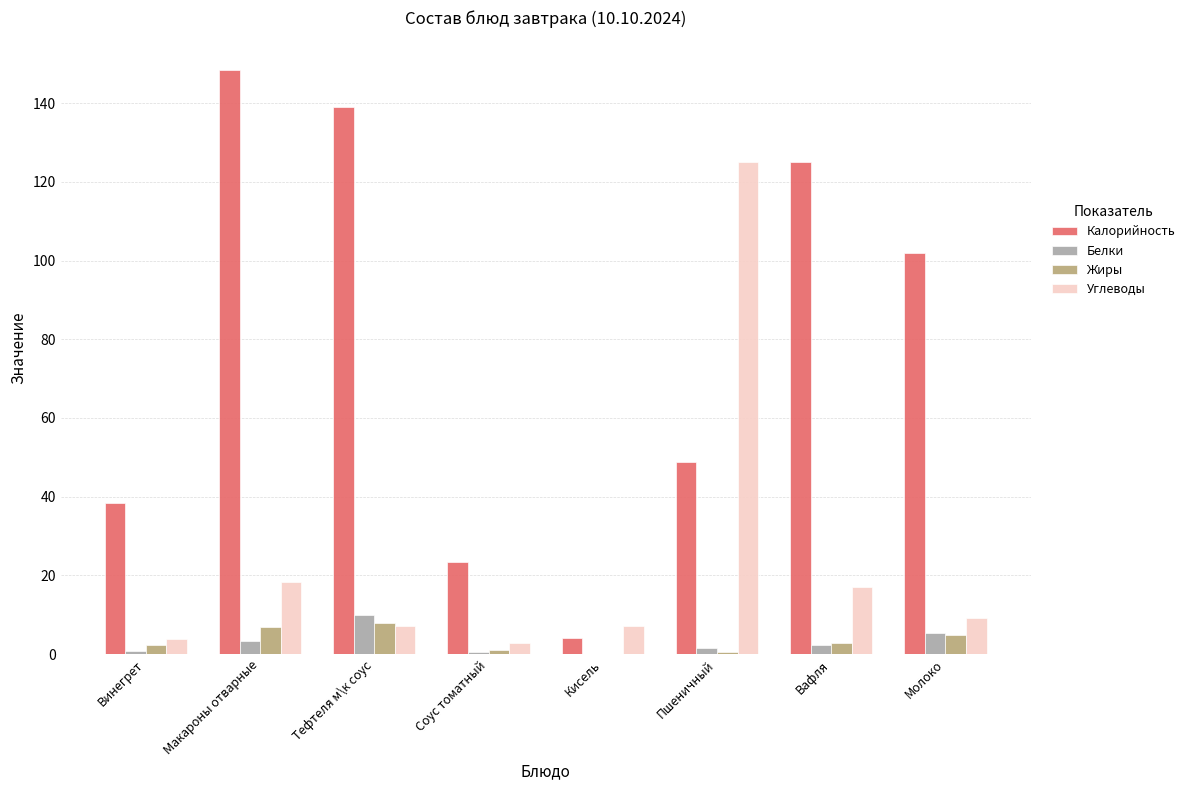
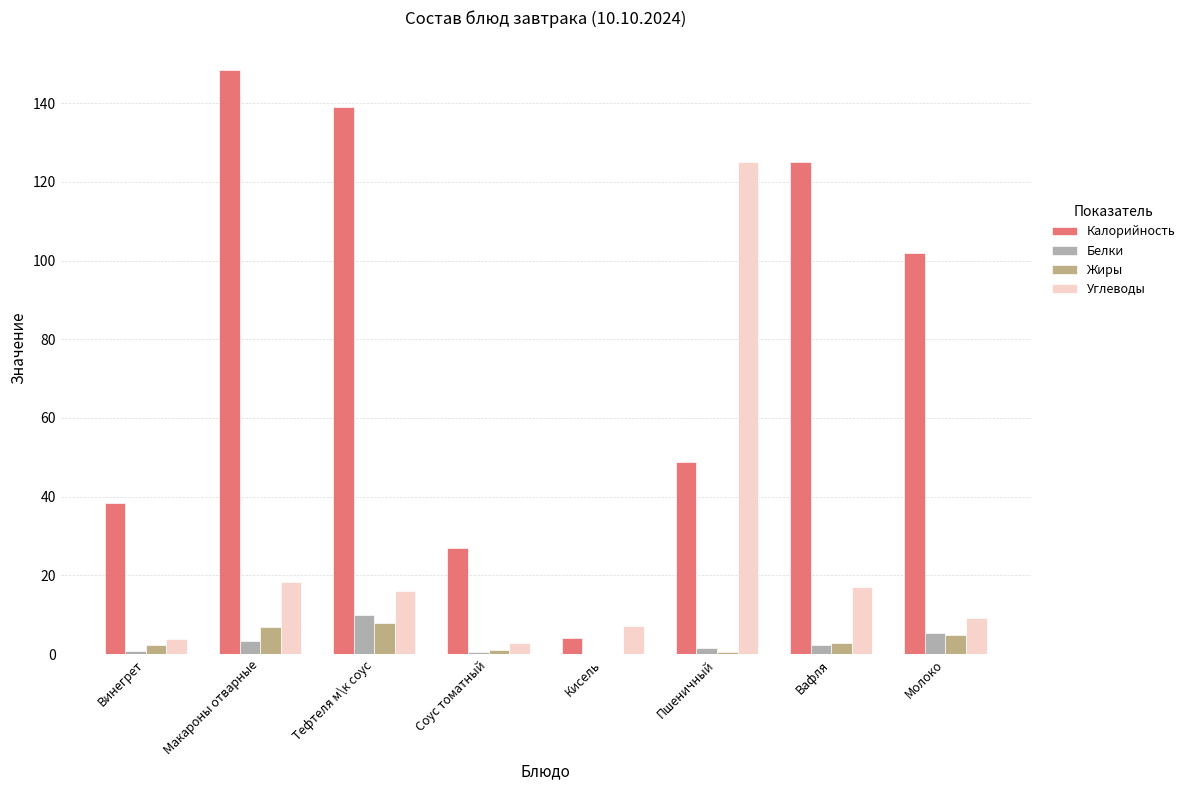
Углеводы, Тефтеля м\к соус: 7 -> 16
Калорийность, Соус томатный: 23 -> 27
